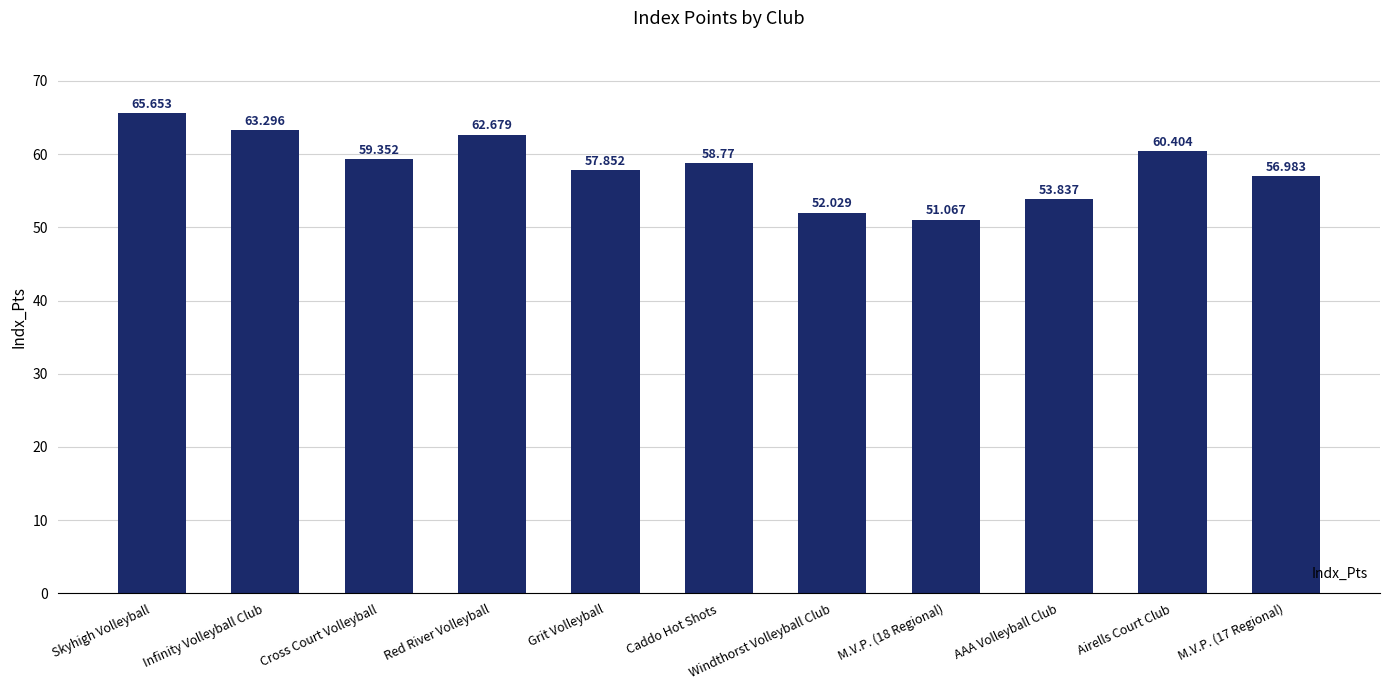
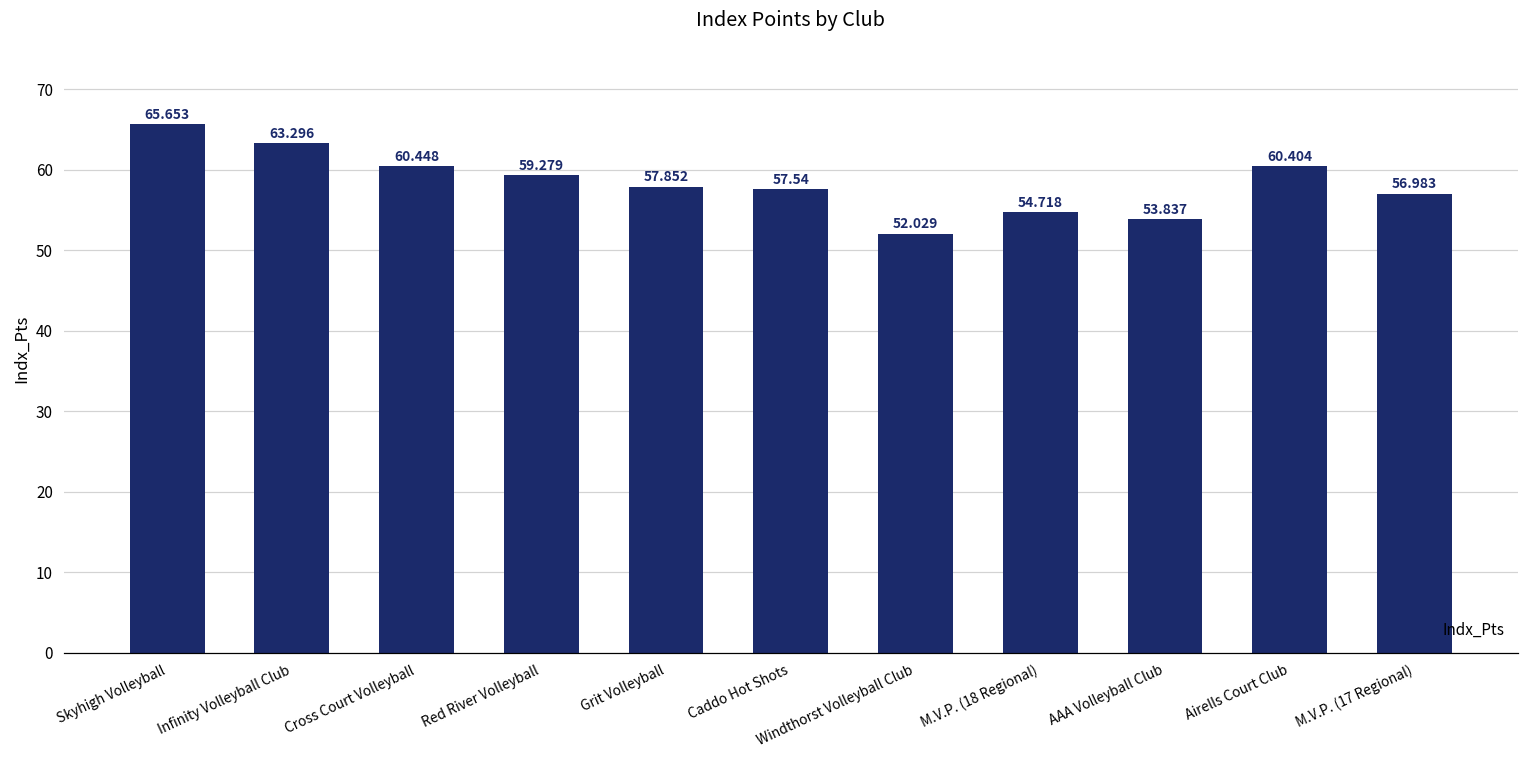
Cross Court Volleyball: 59.352 -> 60.448
Red River Volleyball: 62.679 -> 59.279
Caddo Hot Shots: 58.77 -> 57.54
M.V.P. (18 Regional): 51.067 -> 54.718
